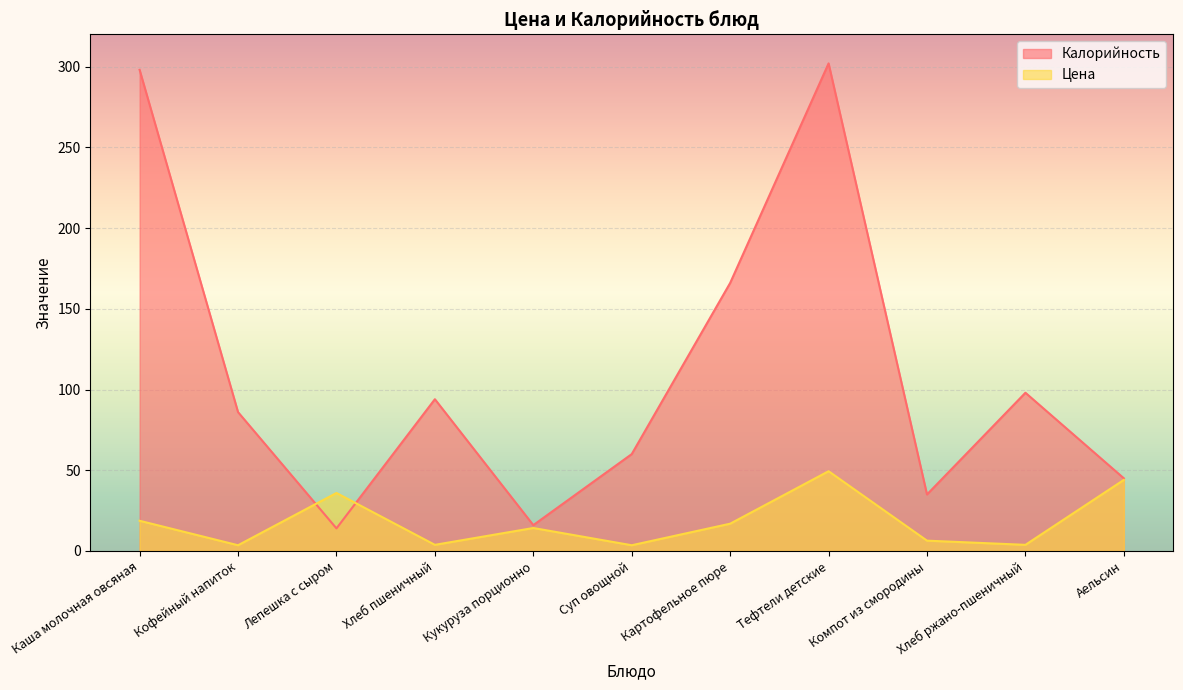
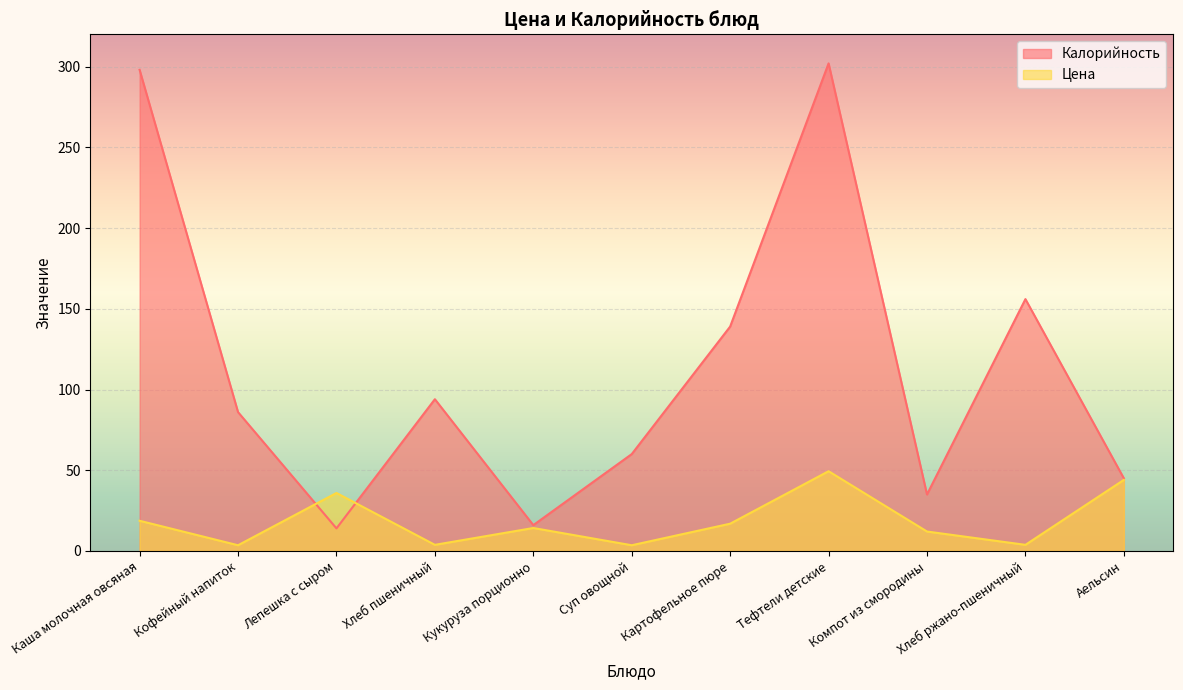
Калорийность, Картофельное пюре: 166 -> 139
Цена, Компот из смородины: 6 -> 12
Калорийность, Хлеб ржано-пшеничный: 98 -> 156
